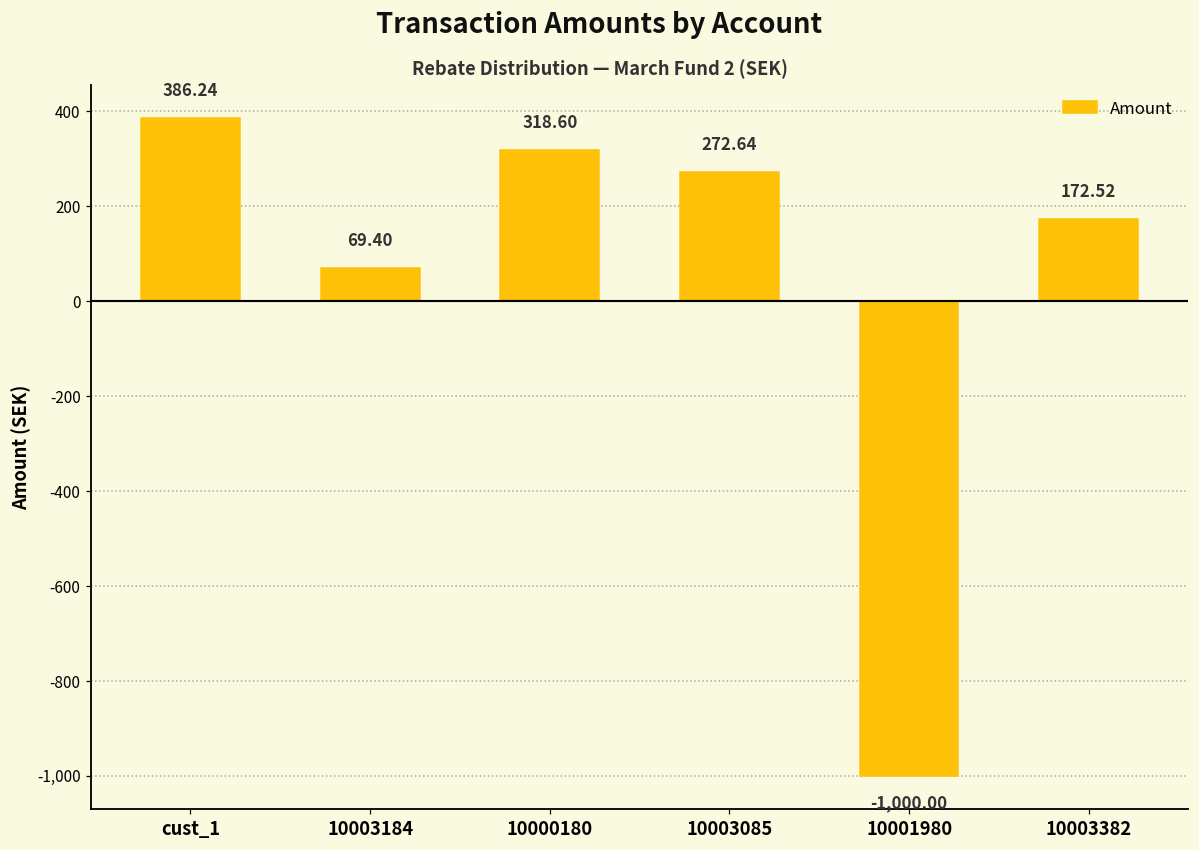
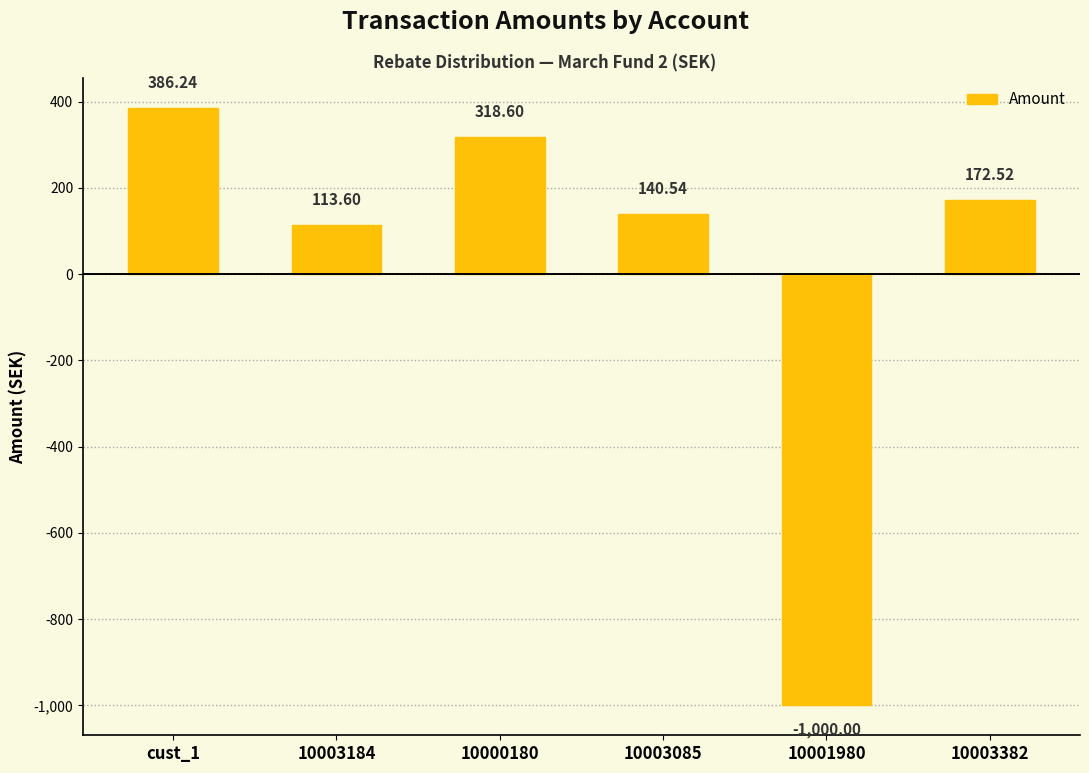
10003184: 69.40 -> 113.60
10003085: 272.64 -> 140.54
